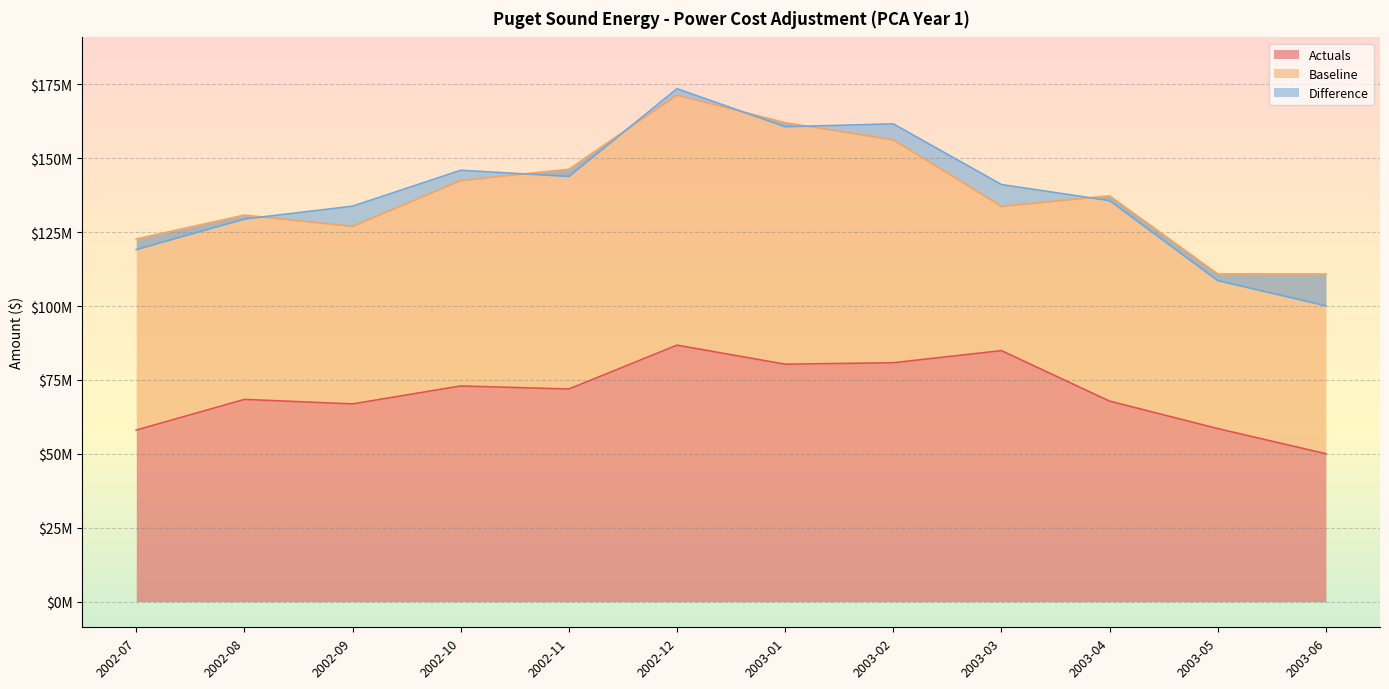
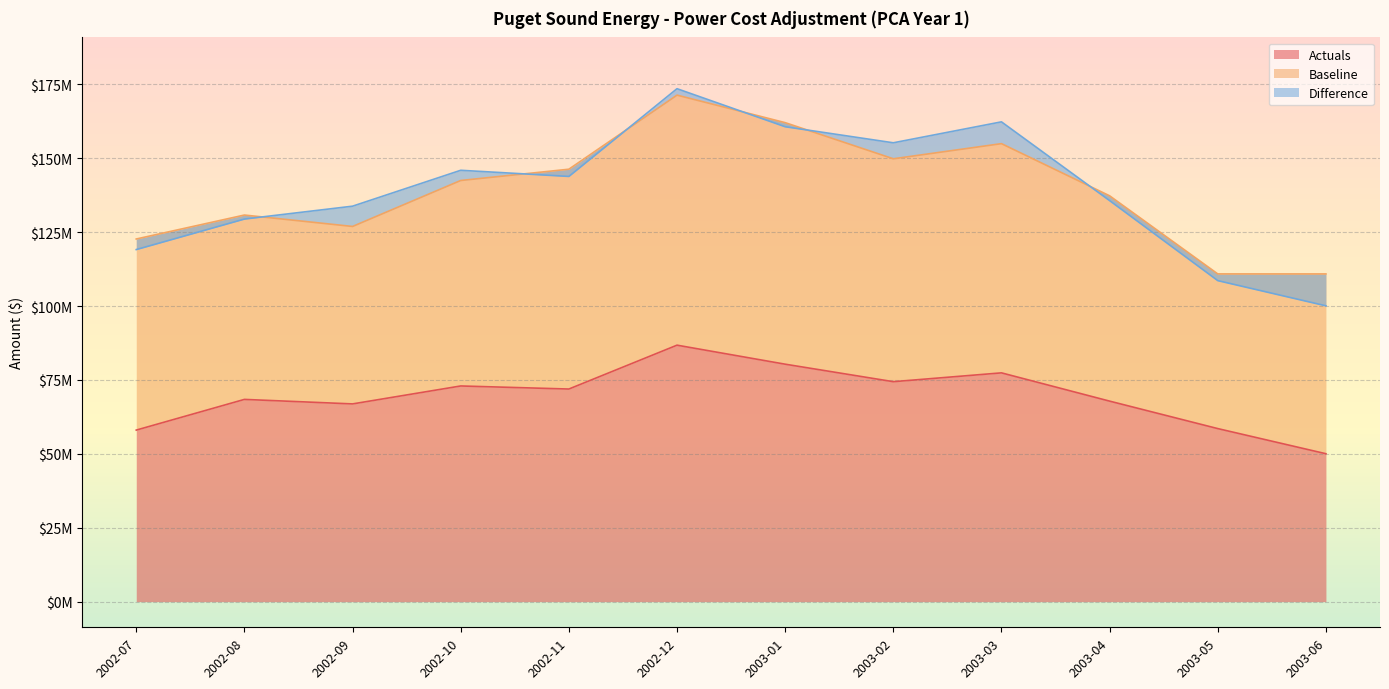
Actuals, 2003-02: $81000000 -> $74000000
Actuals, 2003-03: $85000000 -> $77000000
Baseline, 2003-03: $49000000 -> $78000000
